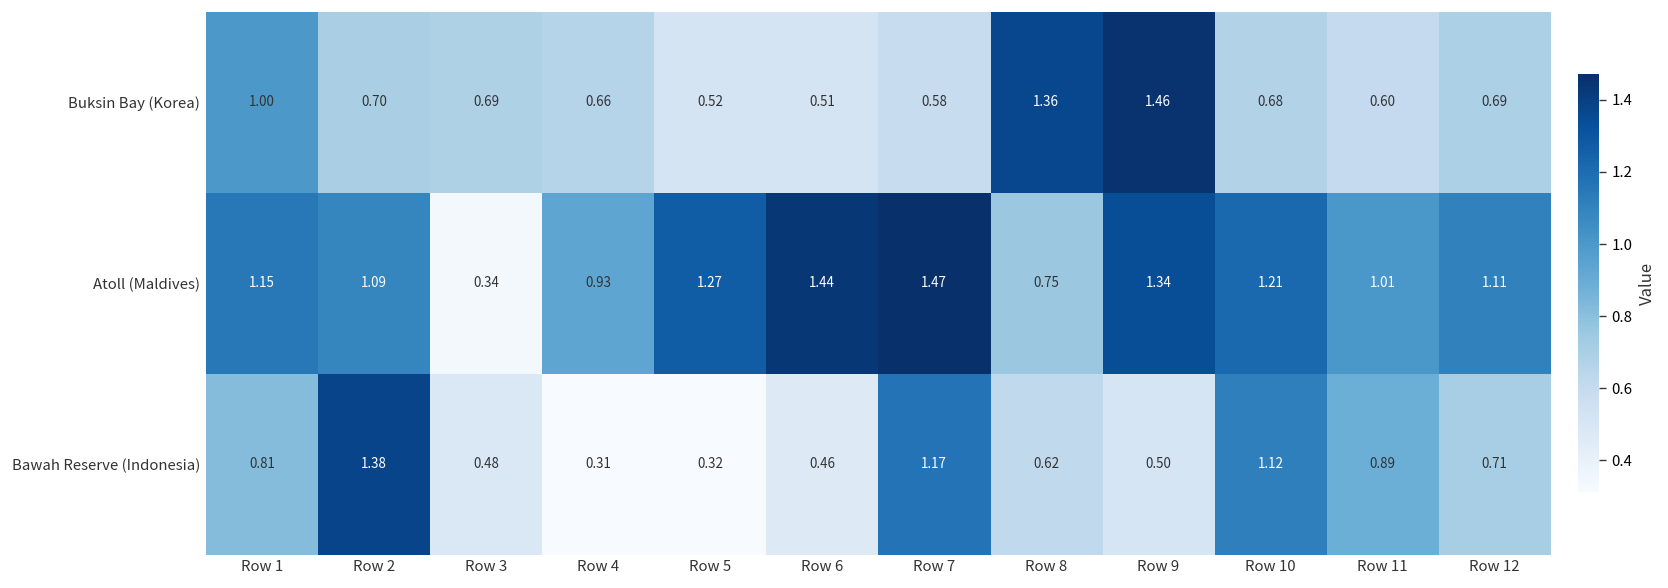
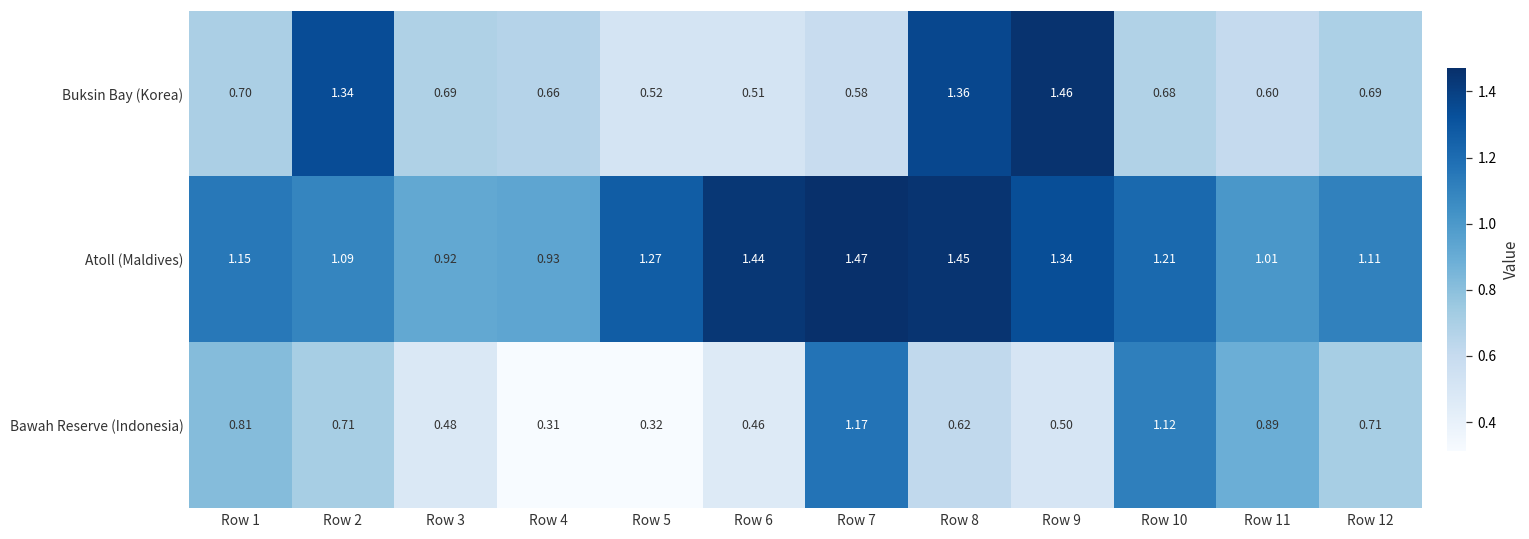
Buksin Bay (Korea), Row 1: 1.00 -> 0.70
Buksin Bay (Korea), Row 2: 0.70 -> 1.34
Atoll (Maldives), Row 3: 0.34 -> 0.92
Atoll (Maldives), Row 8: 0.75 -> 1.45
Bawah Reserve (Indonesia), Row 2: 1.38 -> 0.71
